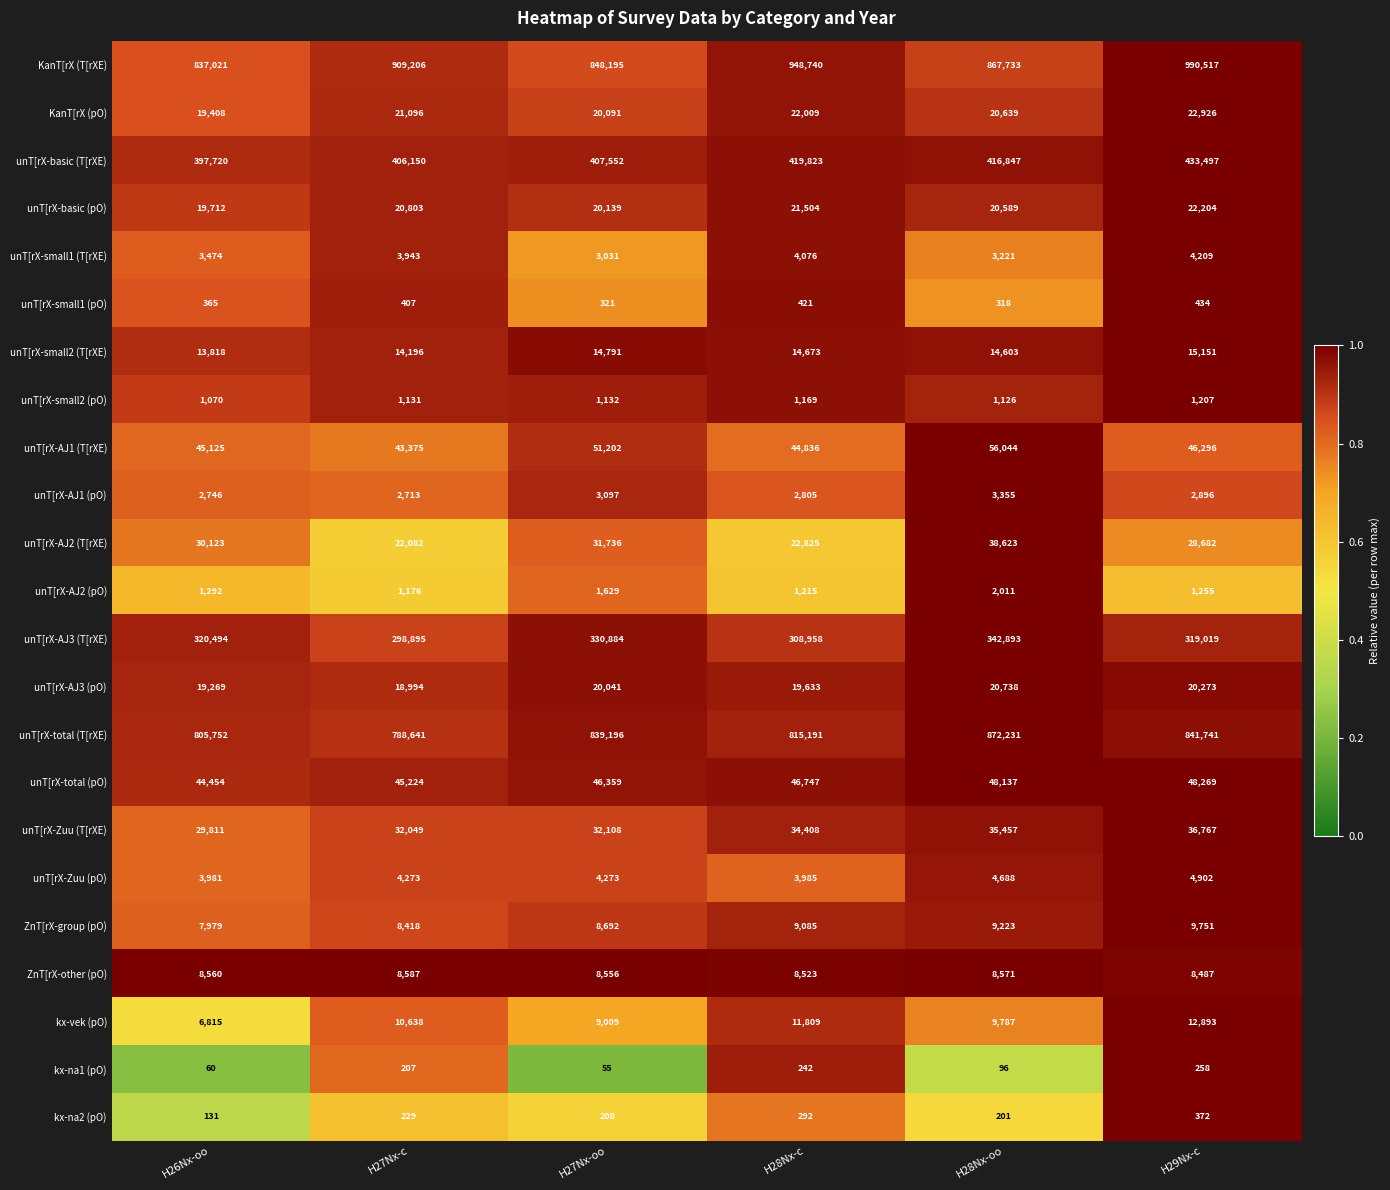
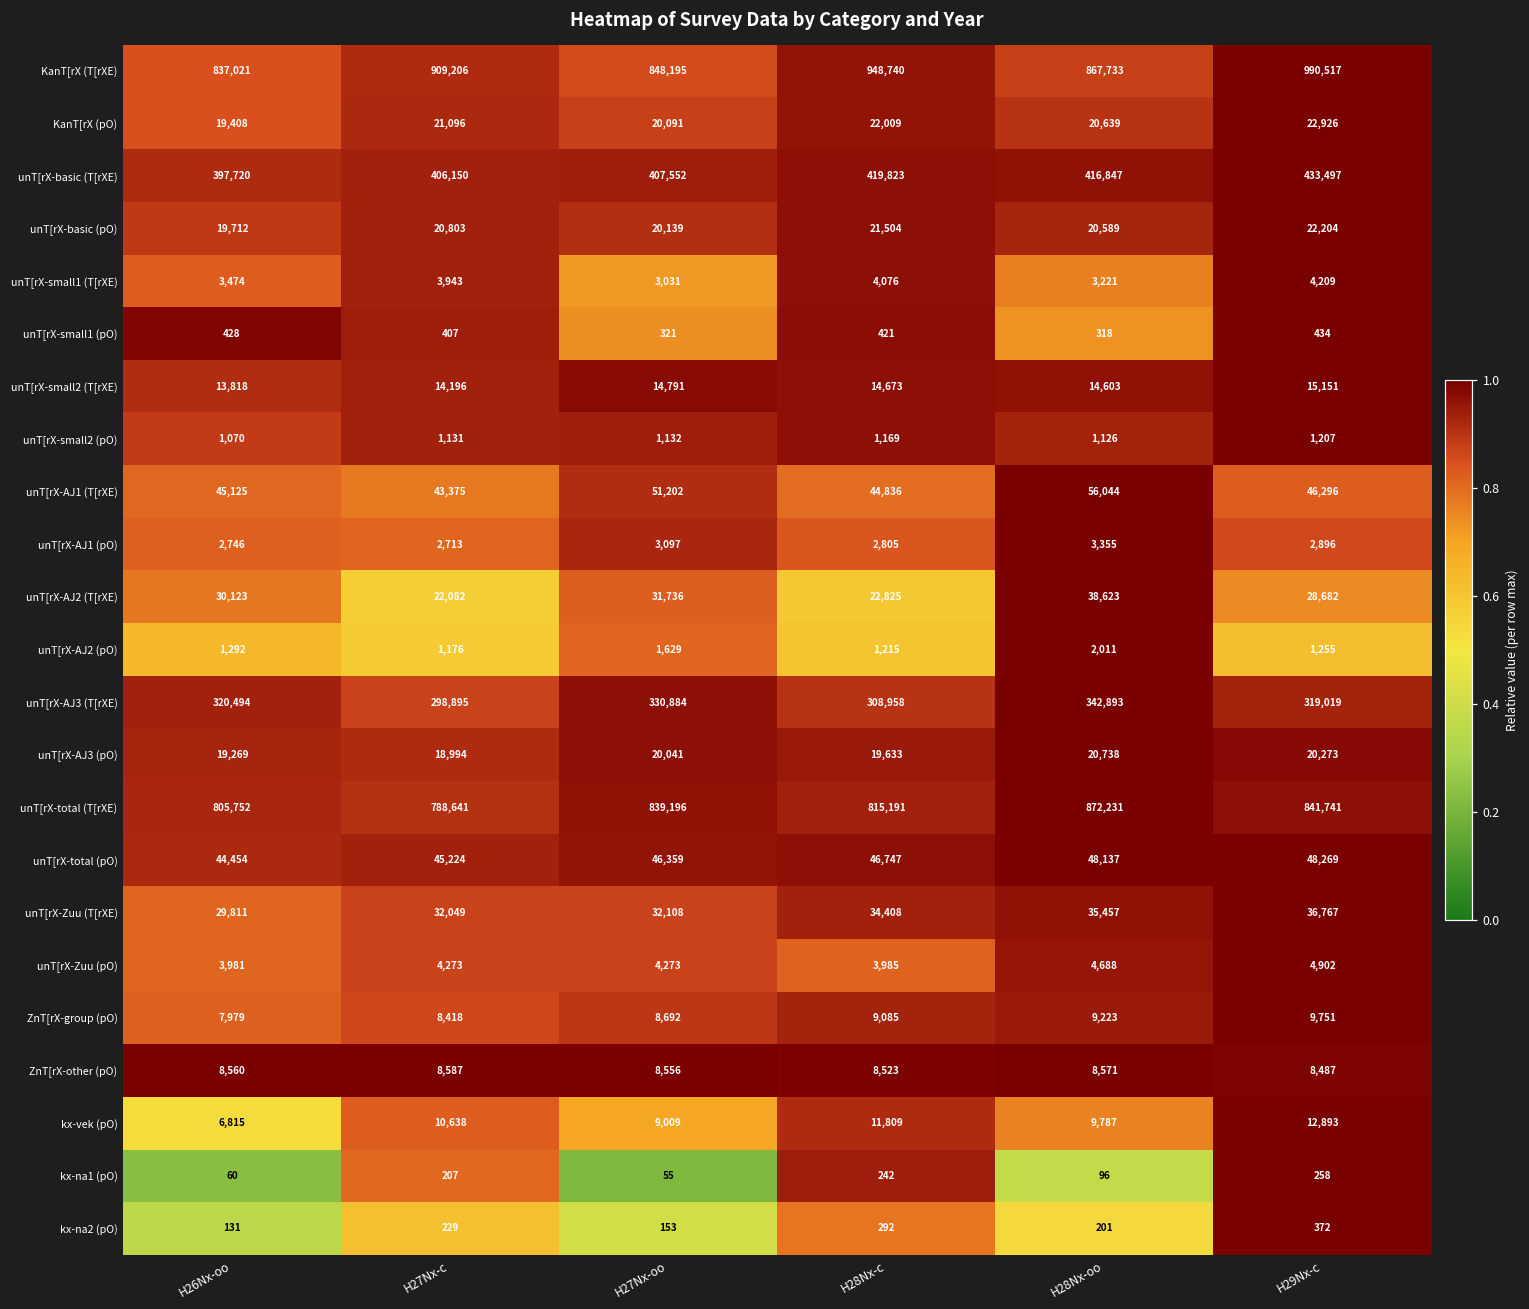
unT[rX-small1 (pO), H26Nx-oo: 365 -> 428
kx-na2 (pO), H27Nx-oo: 208 -> 153
